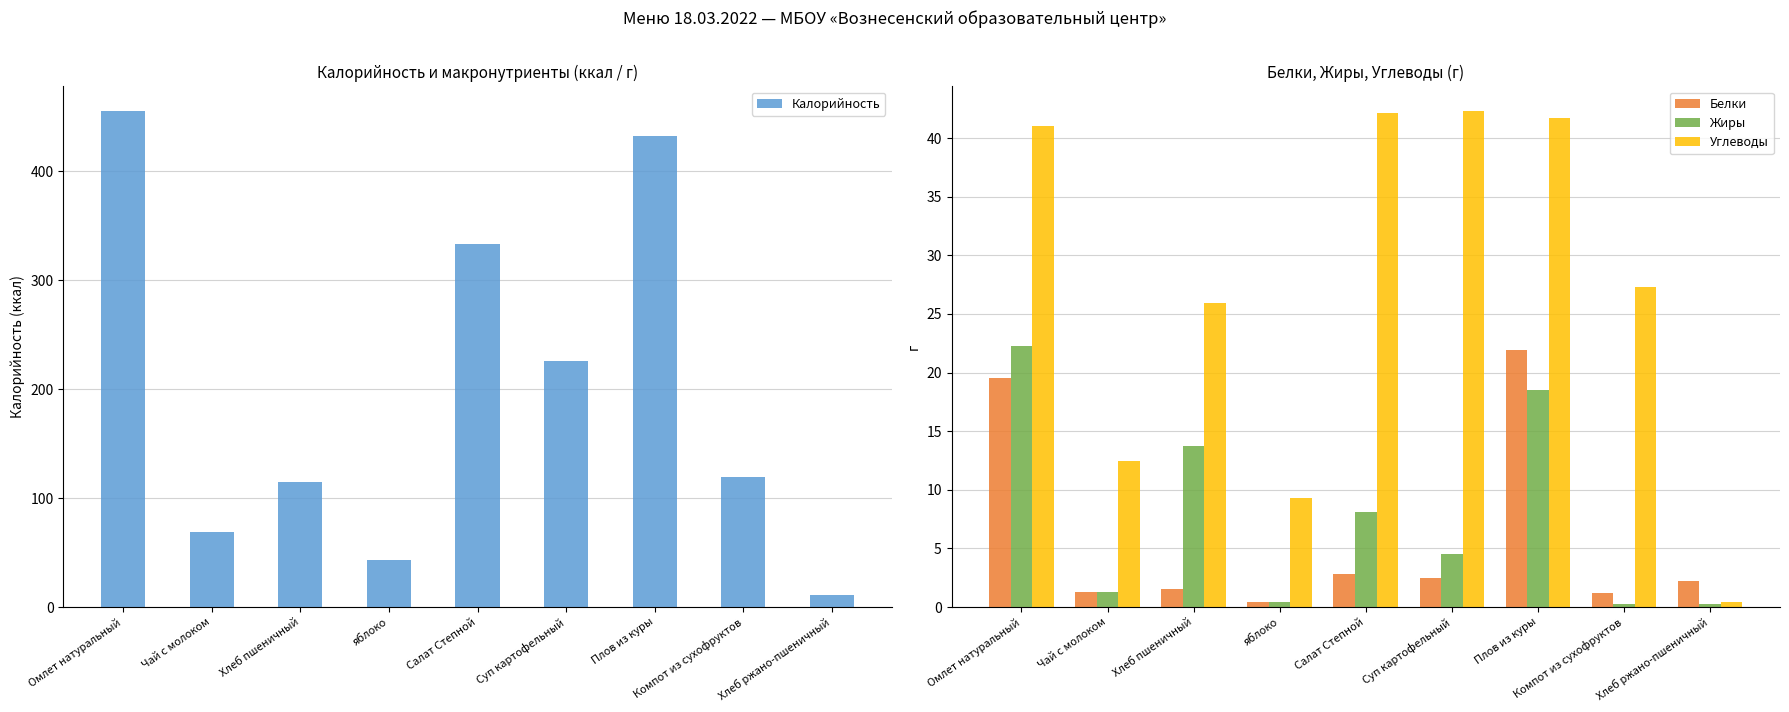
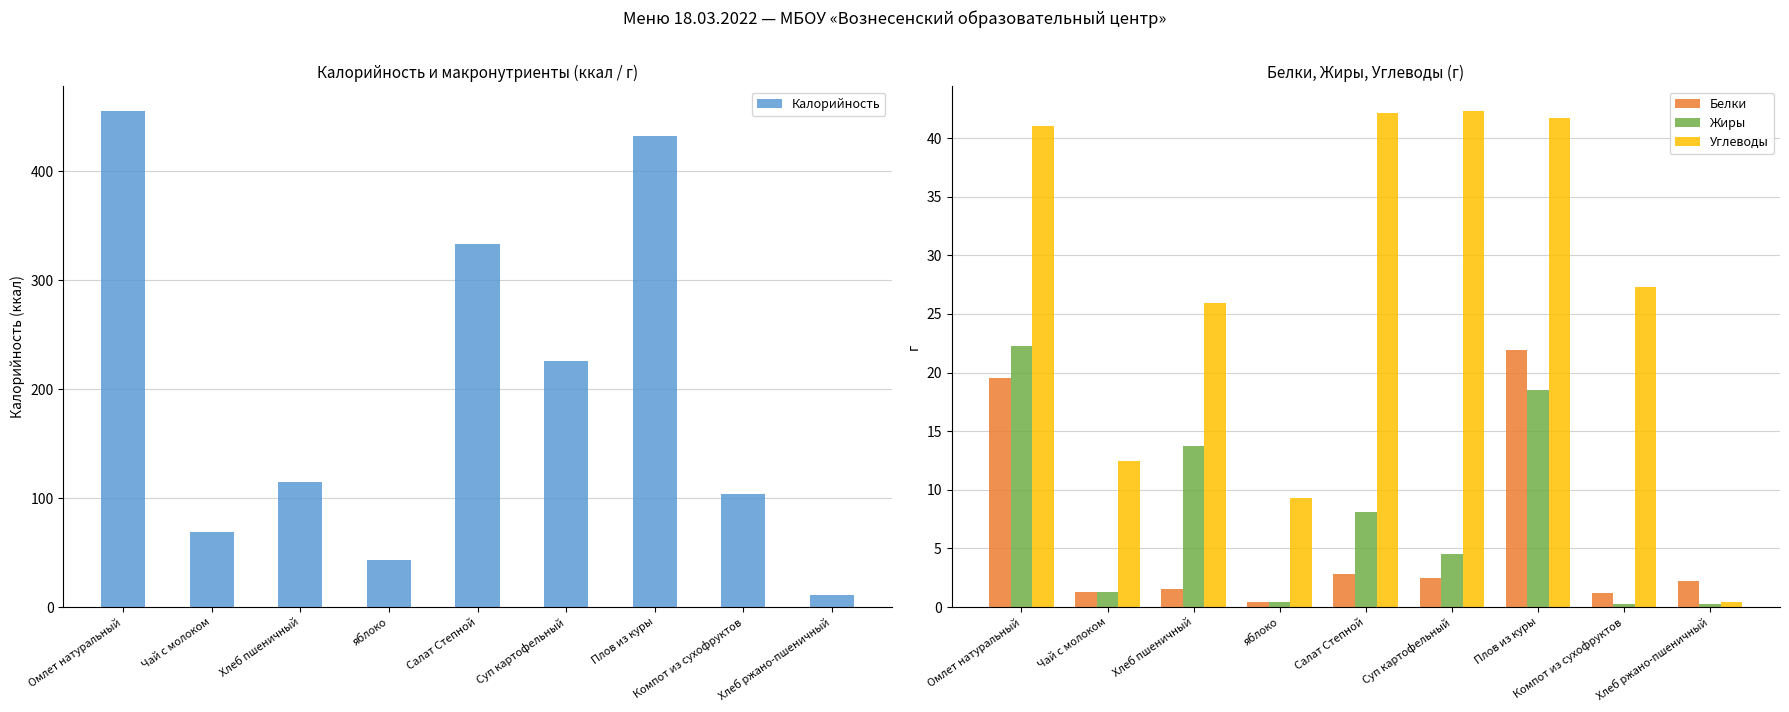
Калорийность и макронутриенты (ккал / г), Компот из сухофруктов: 119 -> 103
